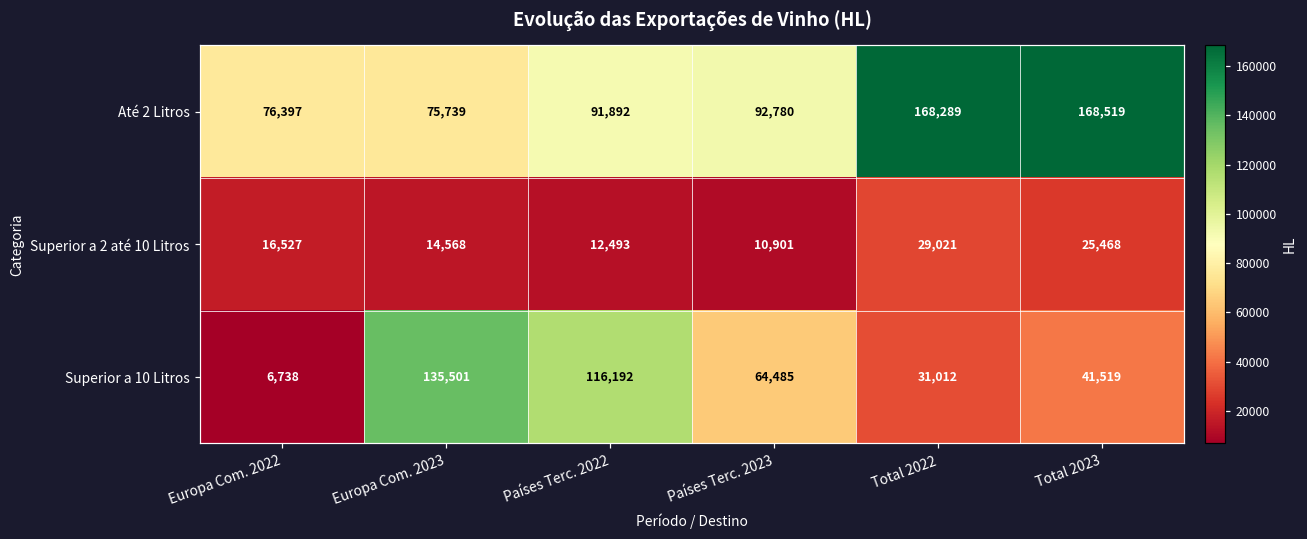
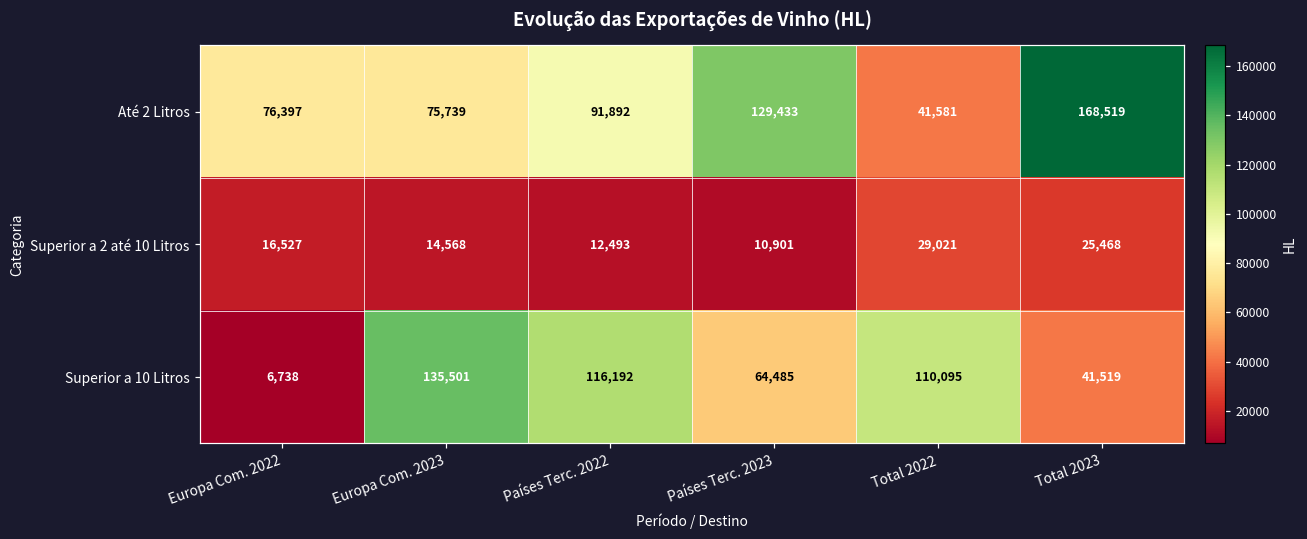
Até 2 Litros, Países Terc. 2023: 92,780 -> 129,433
Até 2 Litros, Total 2022: 168,289 -> 41,581
Superior a 10 Litros, Total 2022: 31,012 -> 110,095
